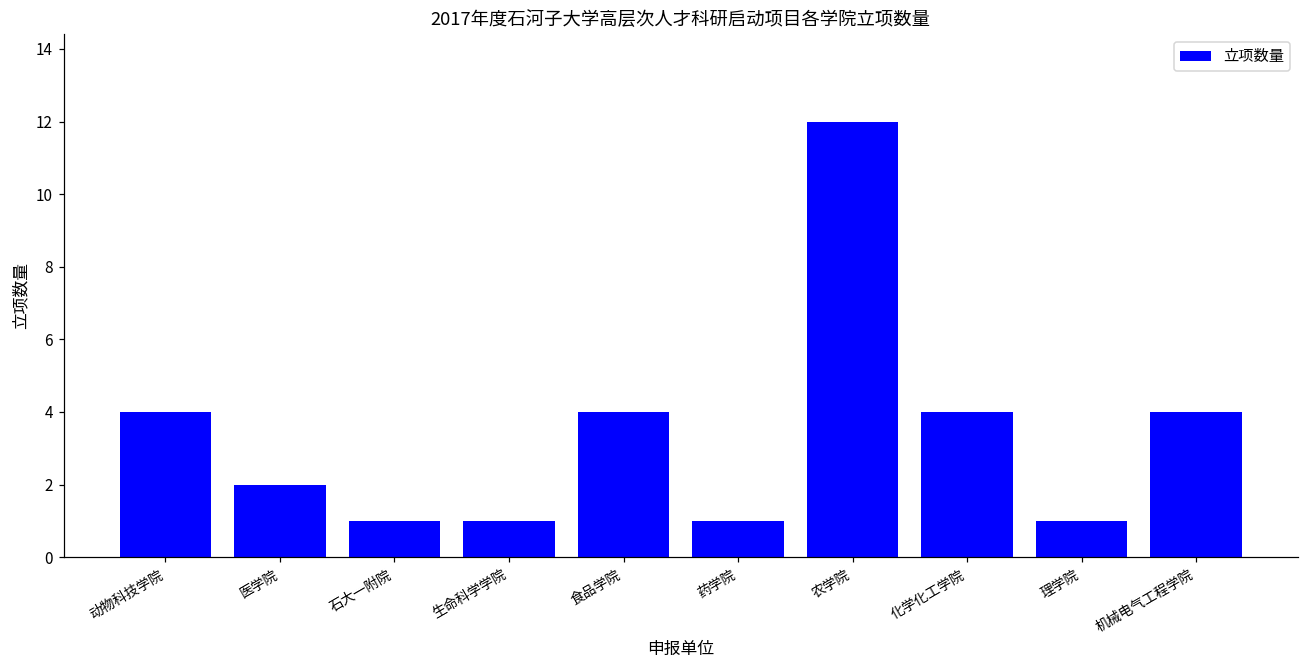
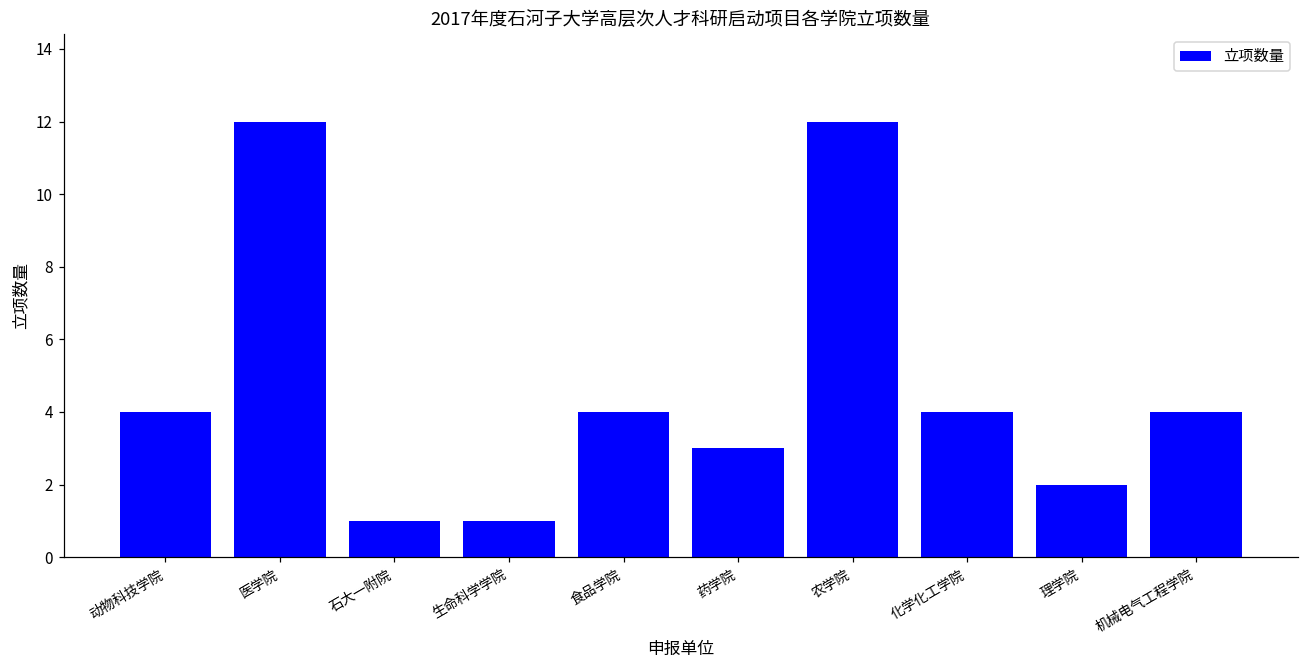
医学院: 2 -> 12
药学院: 1 -> 3
理学院: 1 -> 2
